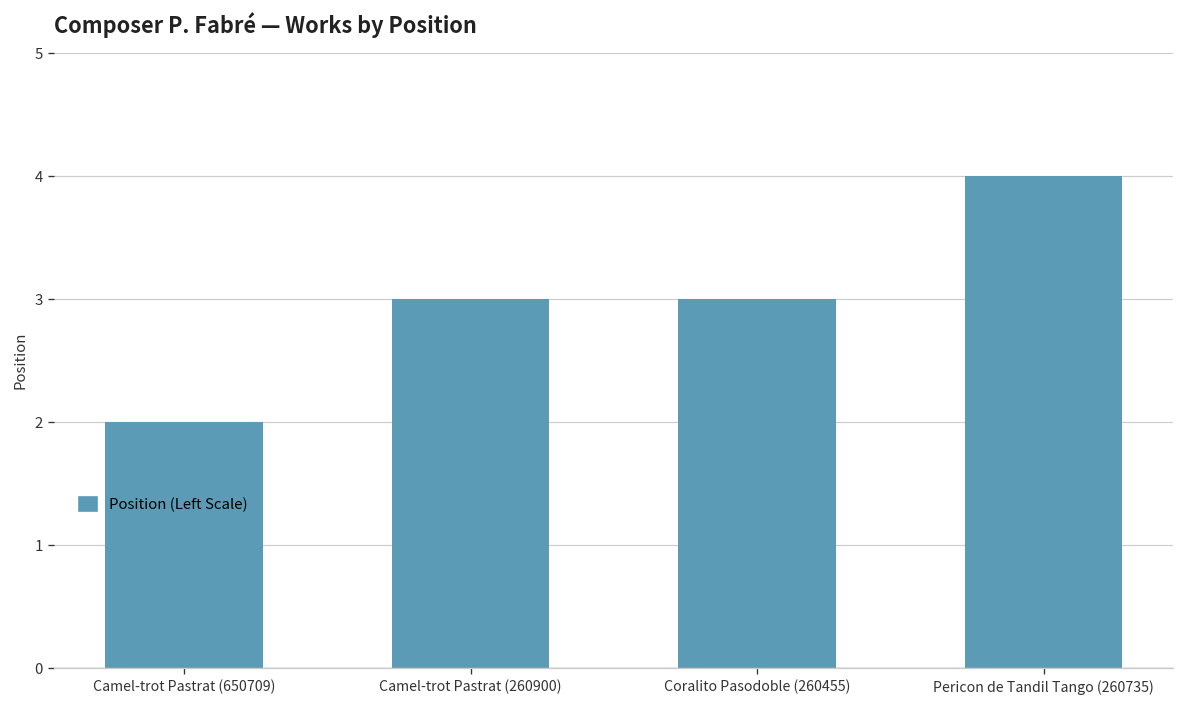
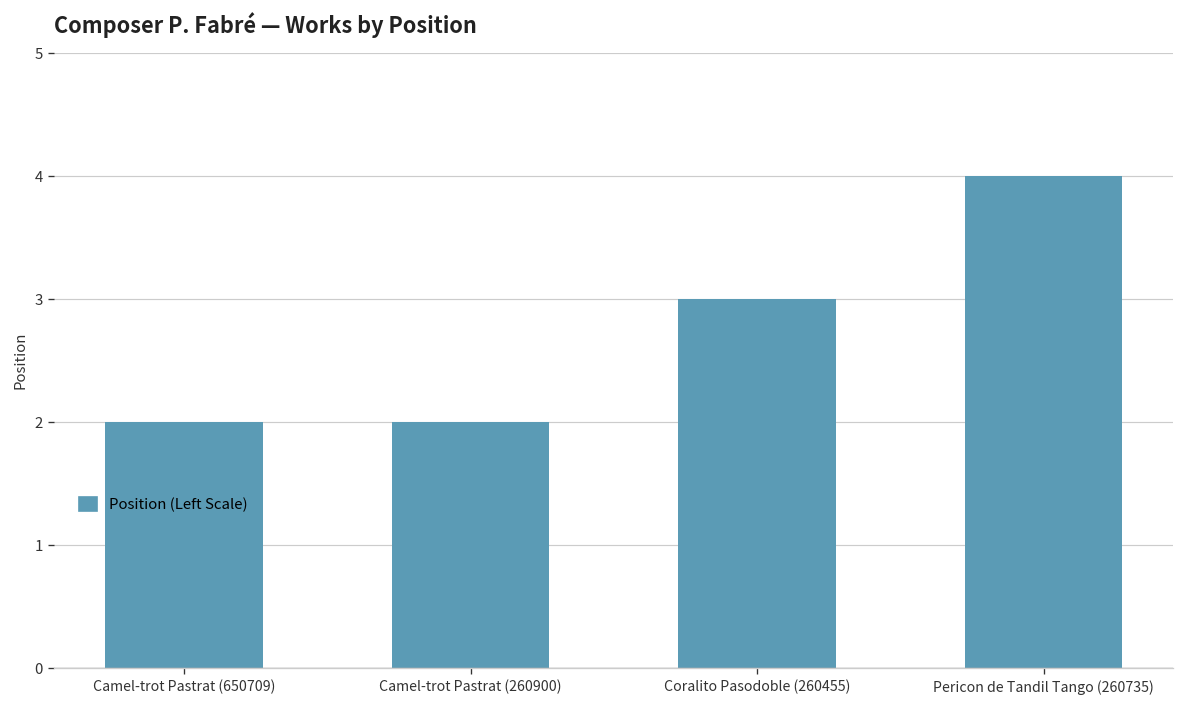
Camel-trot Pastrat (260900): 3 -> 2
